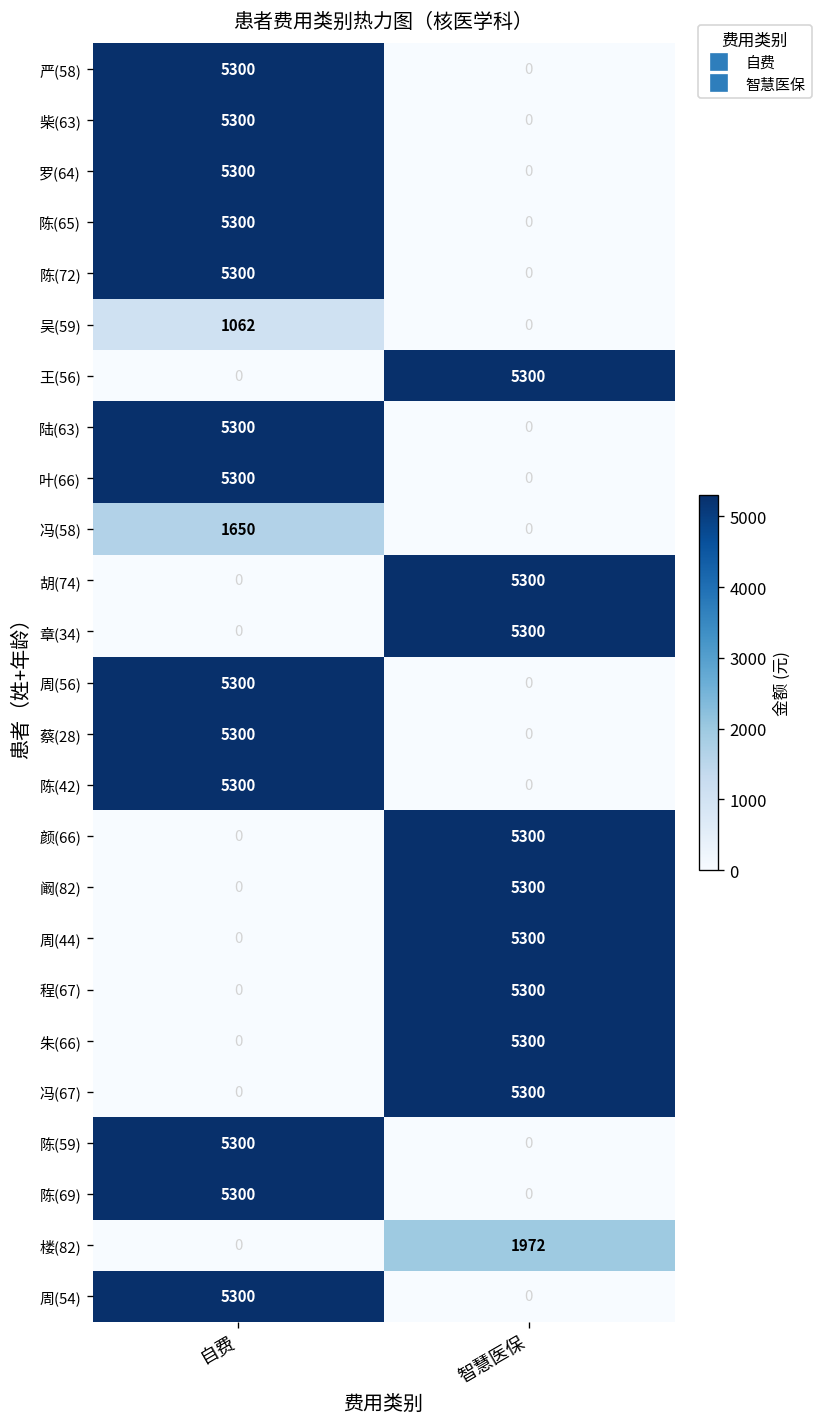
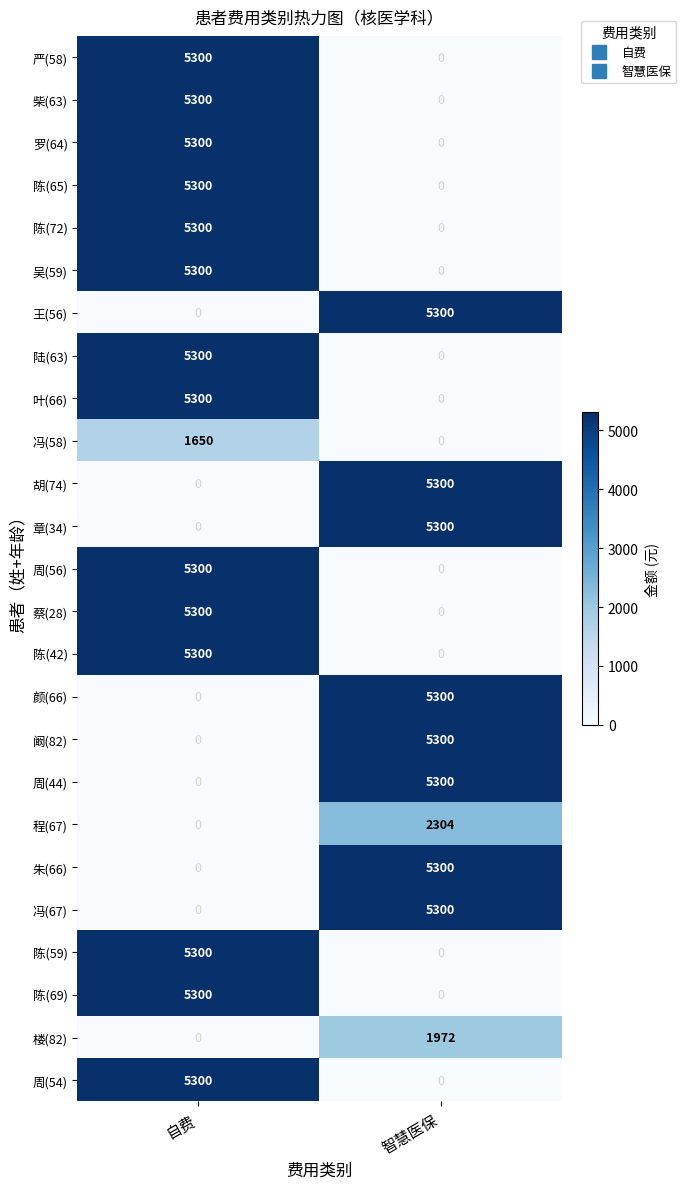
吴(59), 自费: 1062 -> 5300
程(67), 智慧医保: 5300 -> 2304
